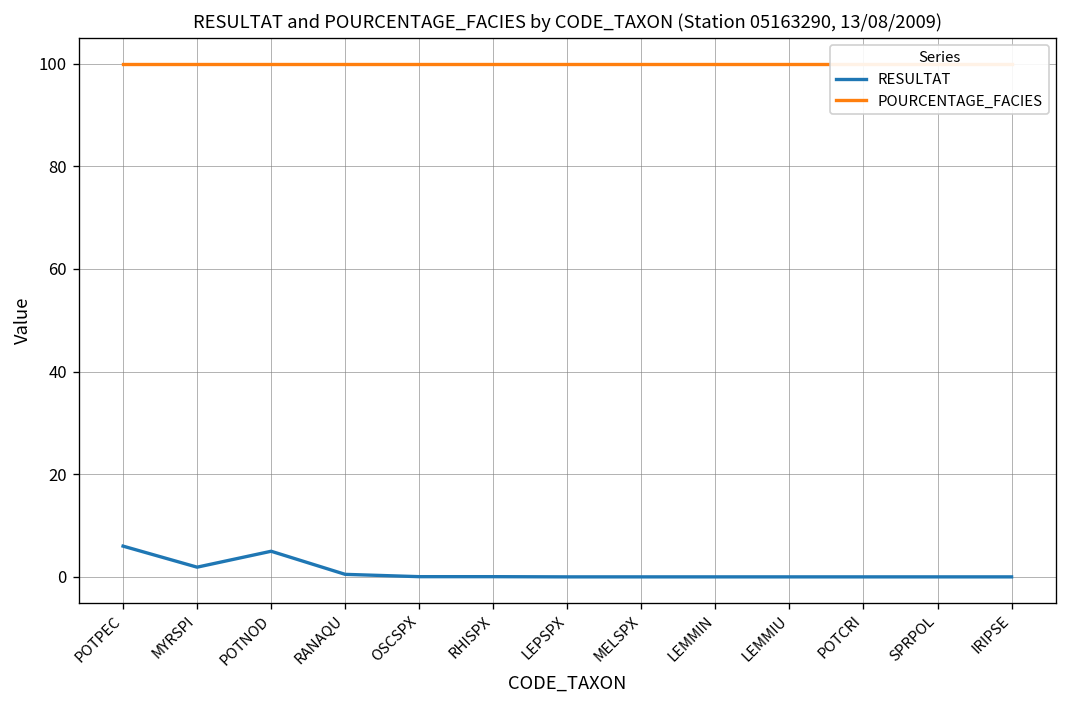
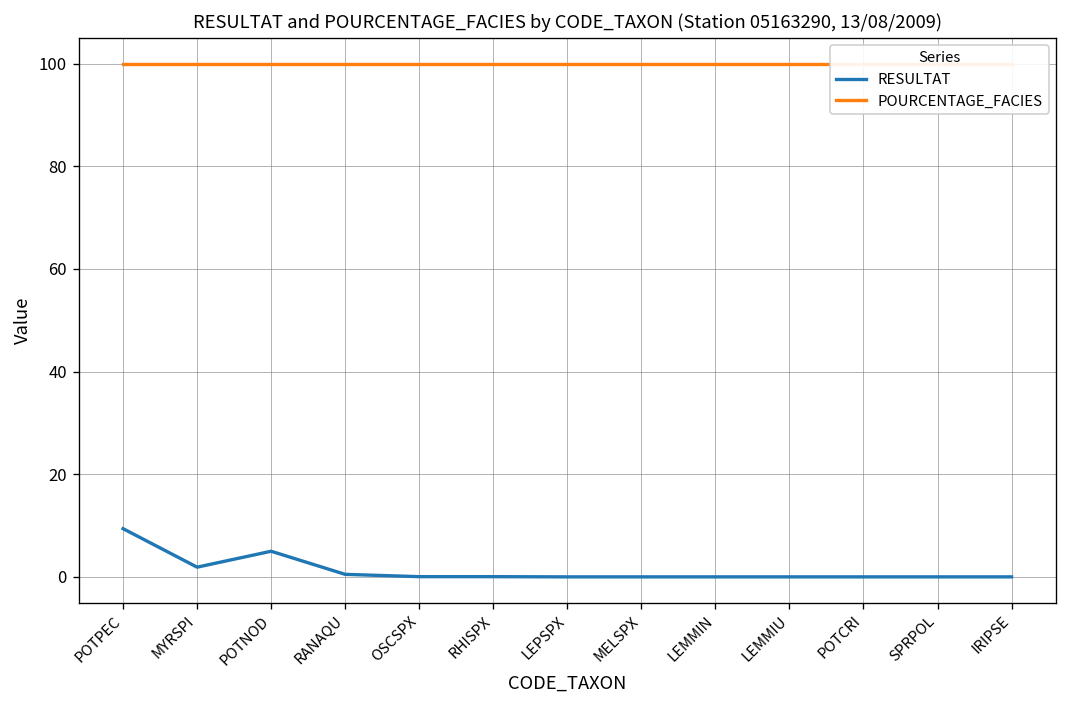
RESULTAT, POTPEC: 6 -> 9
